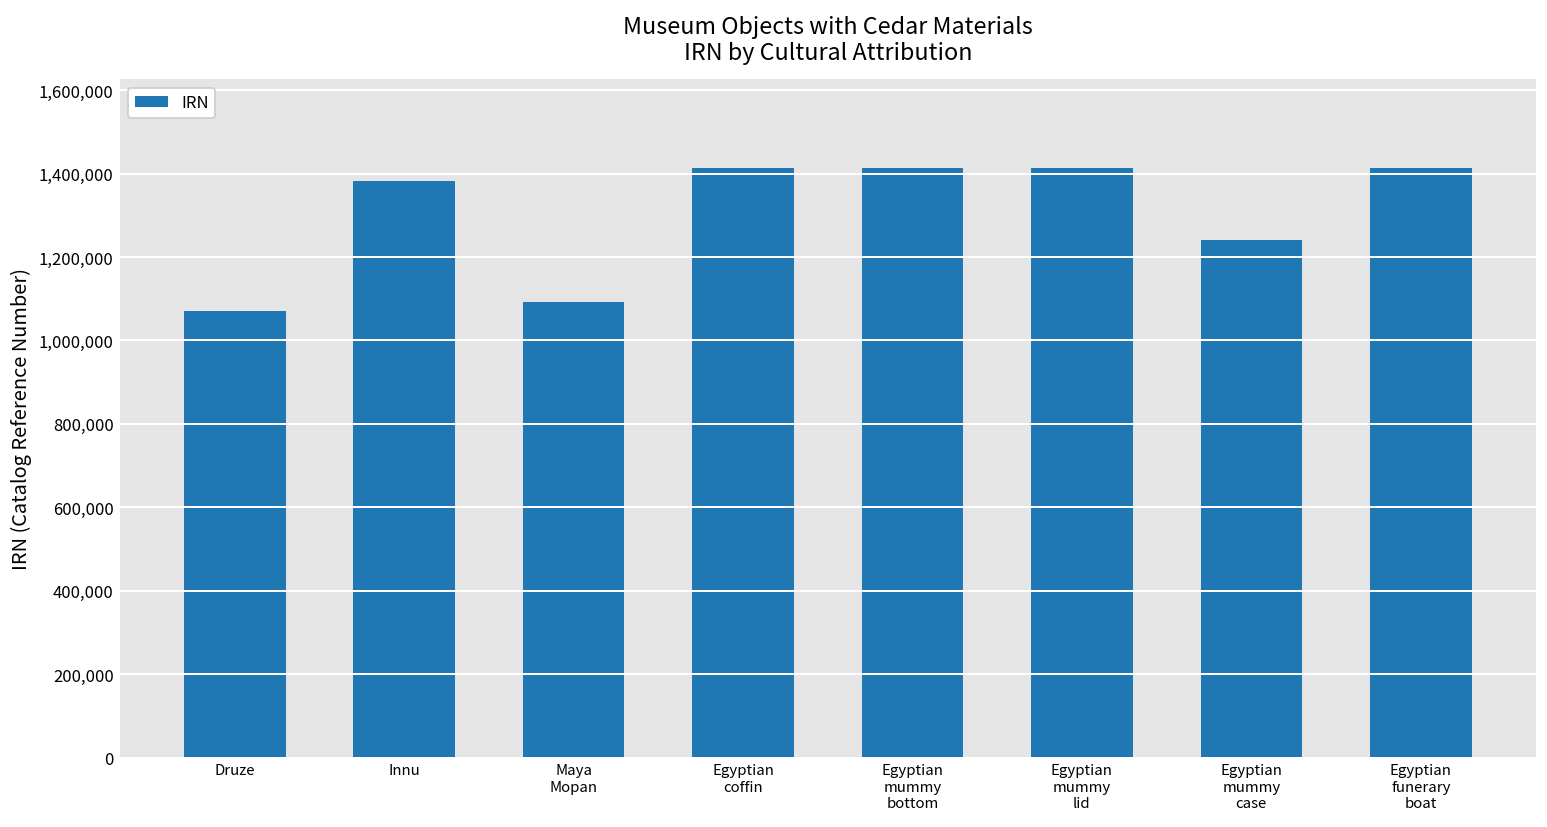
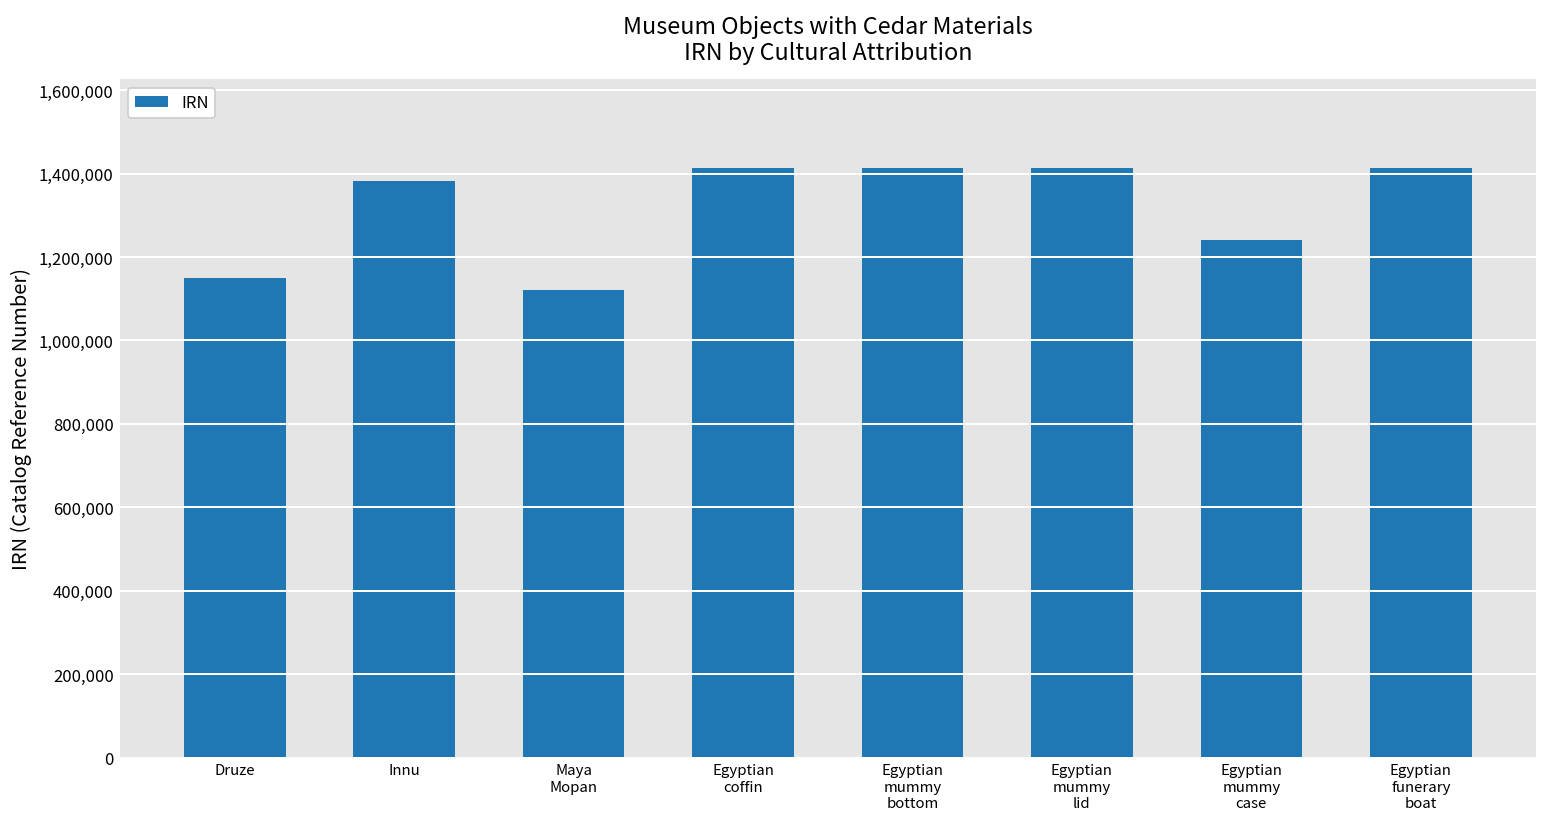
Druze: 1,070,000 -> 1,150,000
Maya Mopan: 1,090,000 -> 1,120,000
